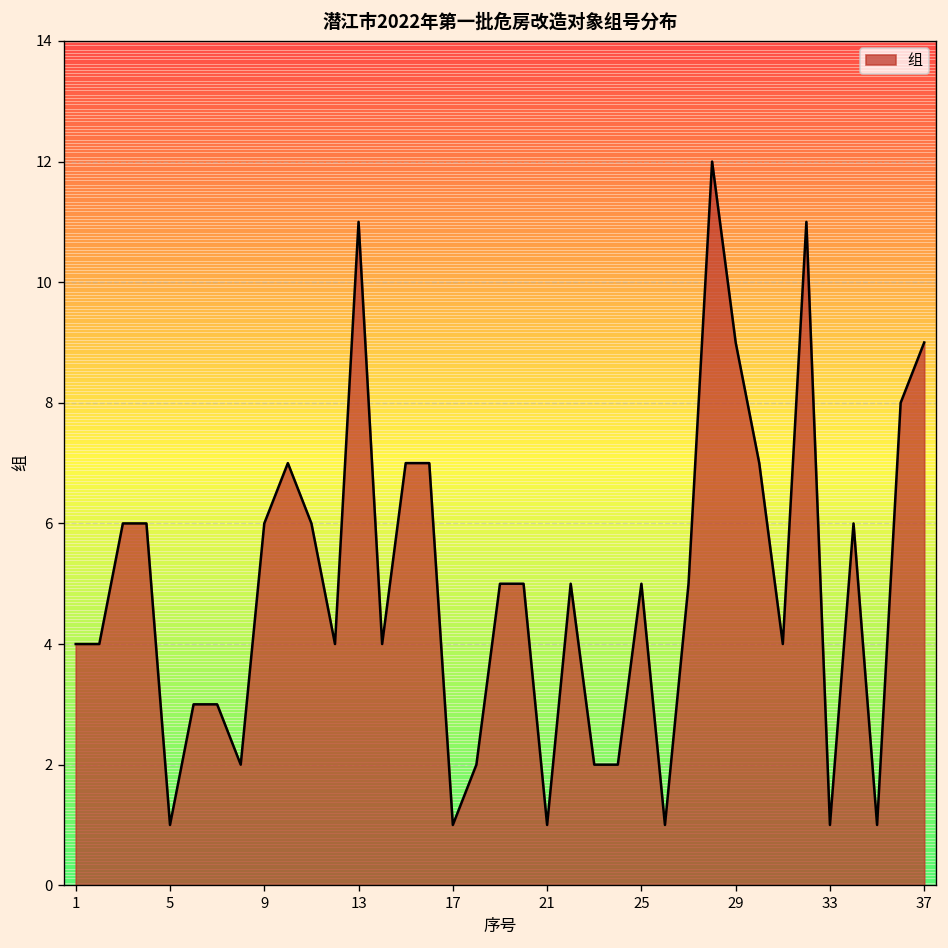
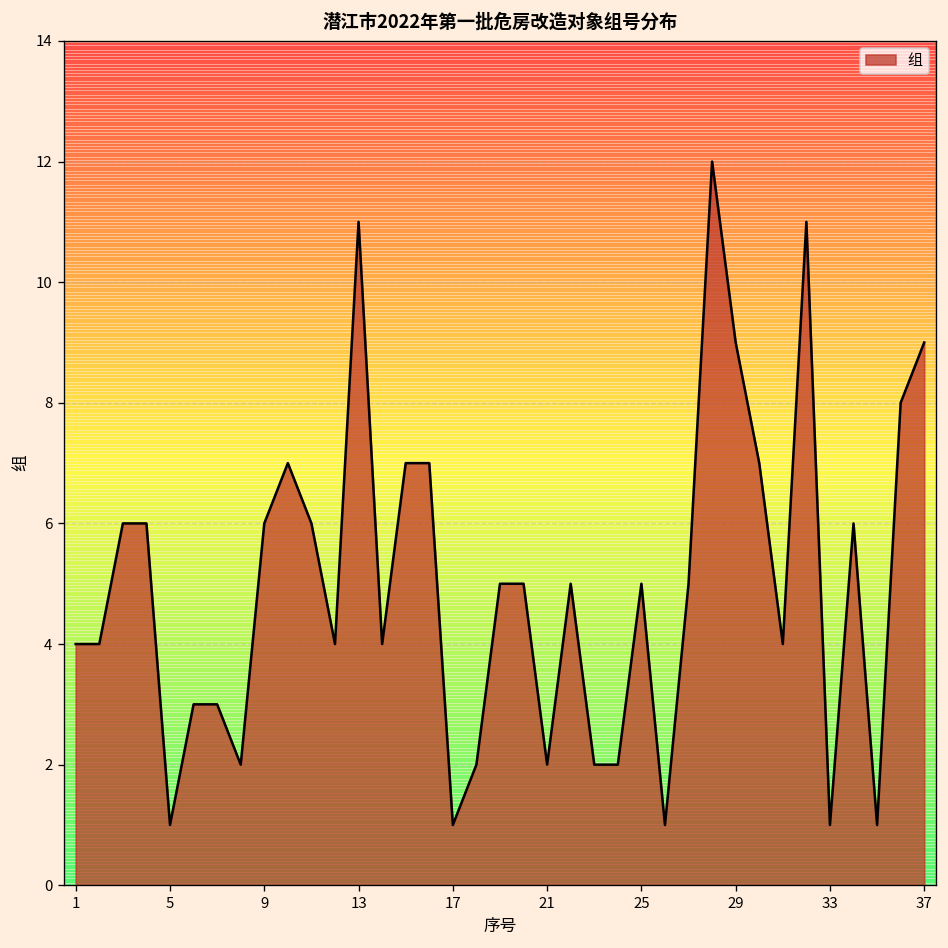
21: 1 -> 2
